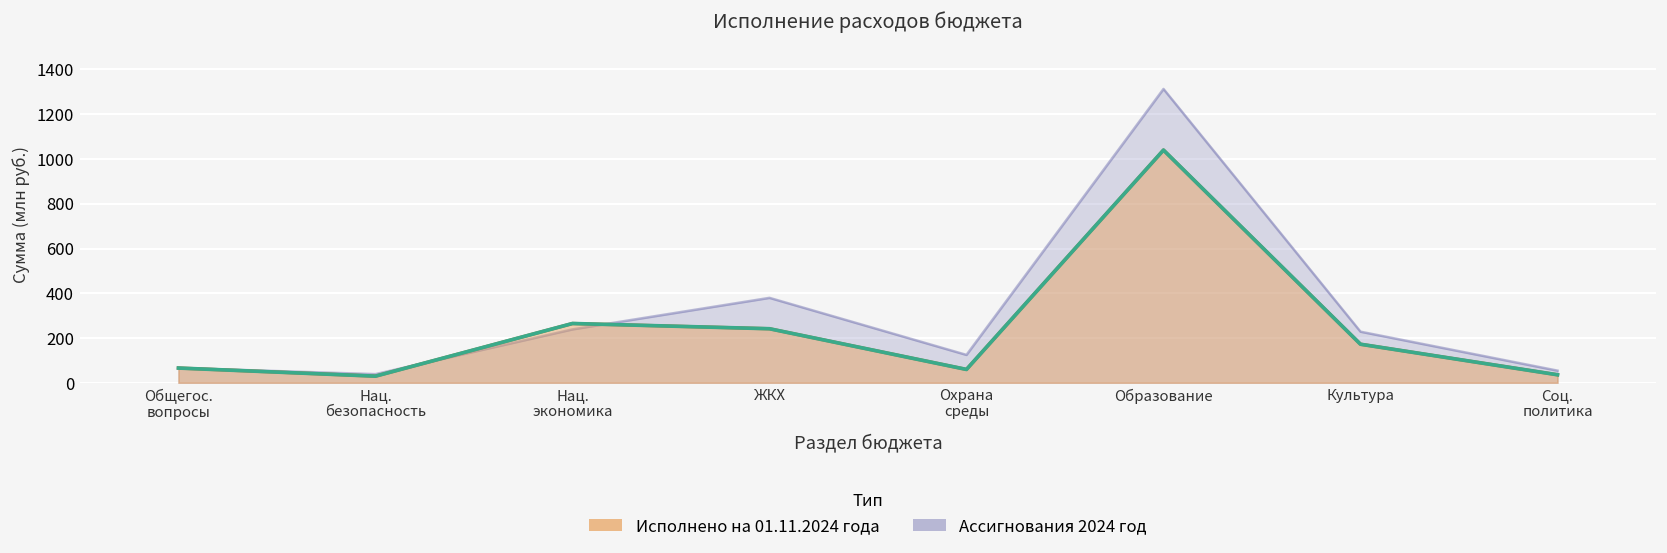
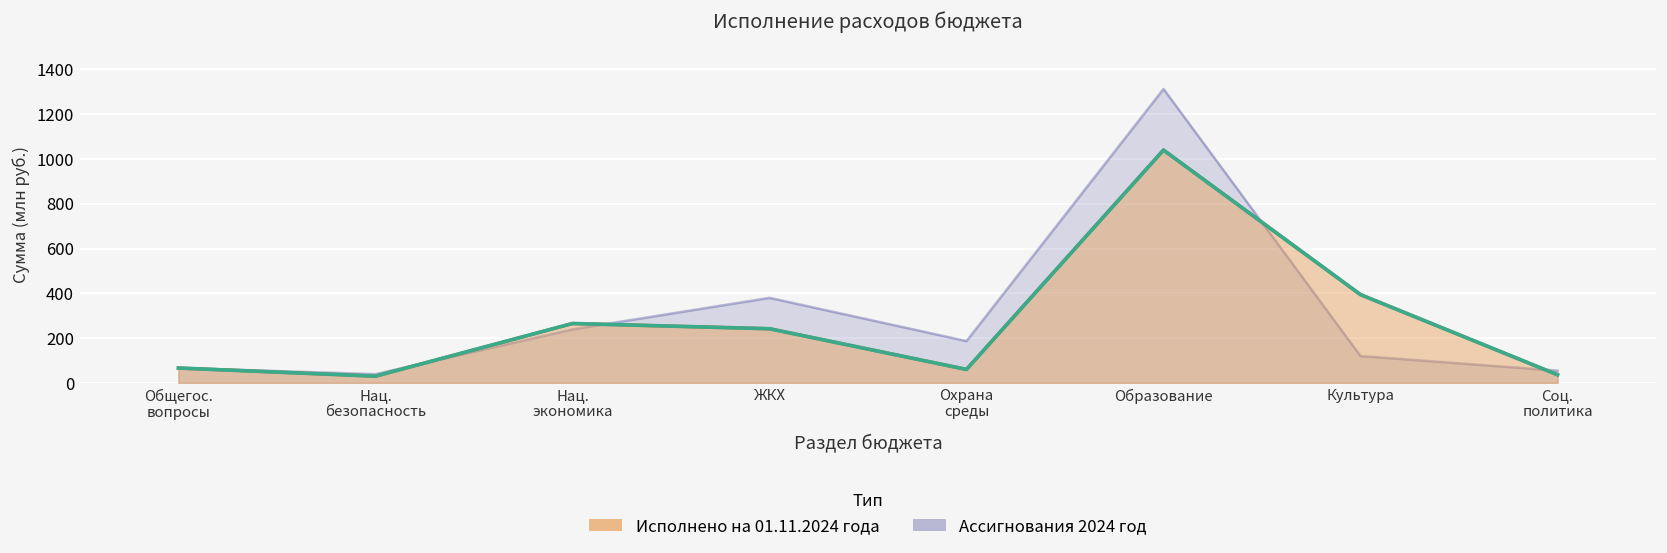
Ассигнования 2024 год, Охрана среды: 120 -> 190
Ассигнования 2024 год, Культура: 230 -> 120
Исполнено на 01.11.2024 года, Культура: 170 -> 390
